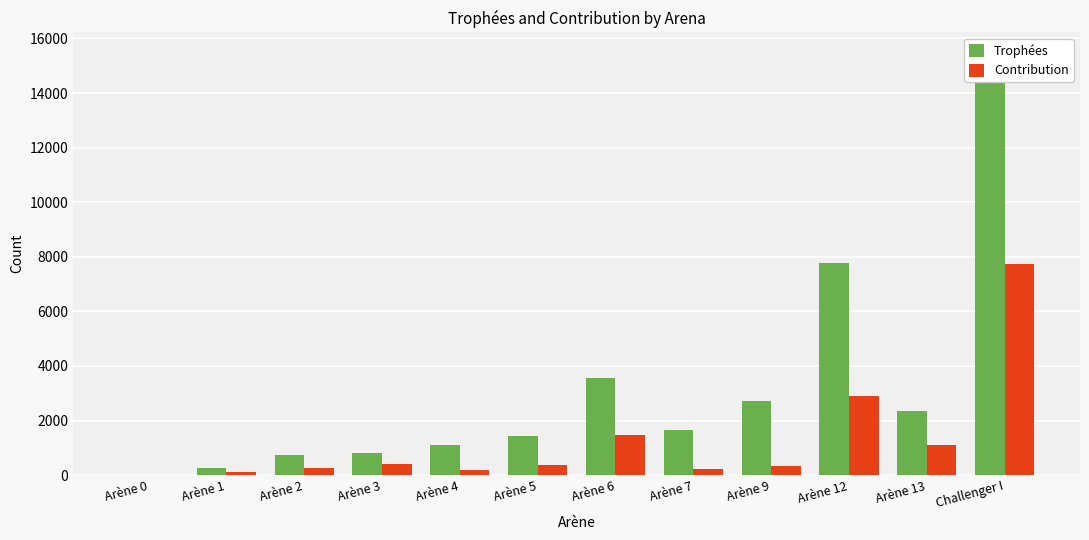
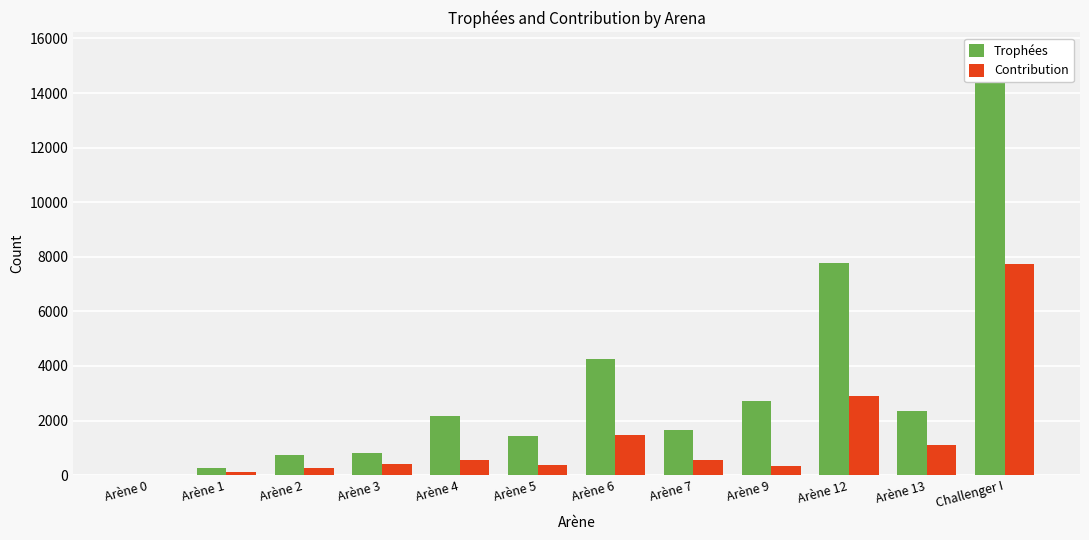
Trophées, Arène 4: 1100 -> 2200
Contribution, Arène 4: 200 -> 600
Trophées, Arène 6: 3600 -> 4300
Contribution, Arène 7: 200 -> 600
